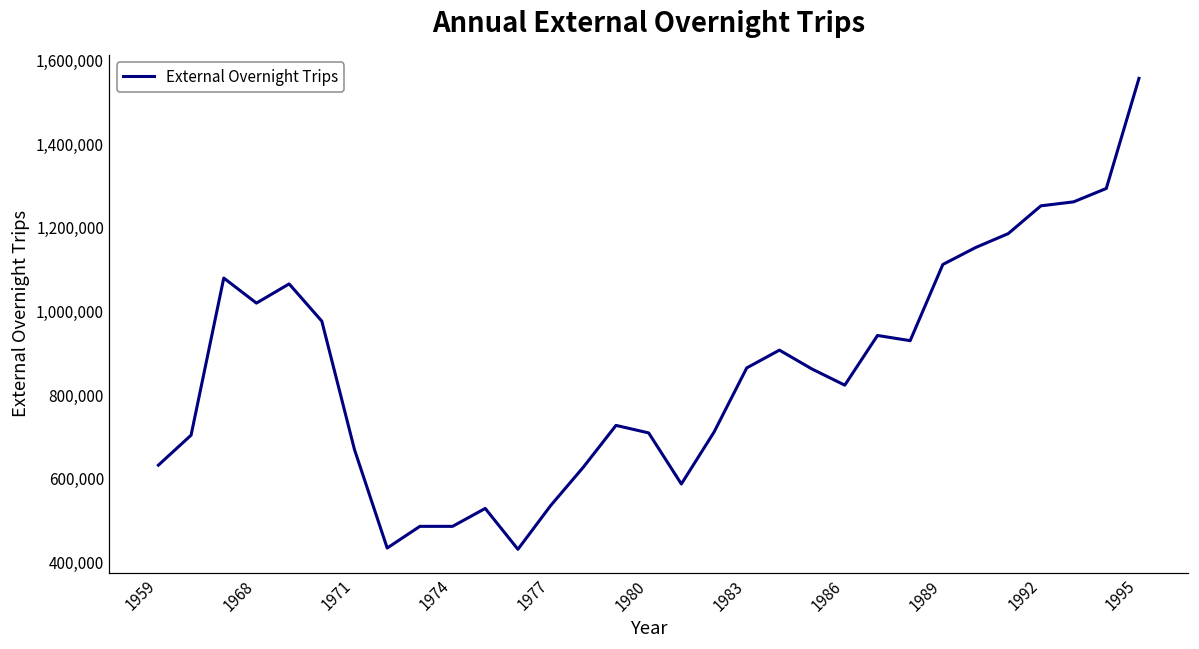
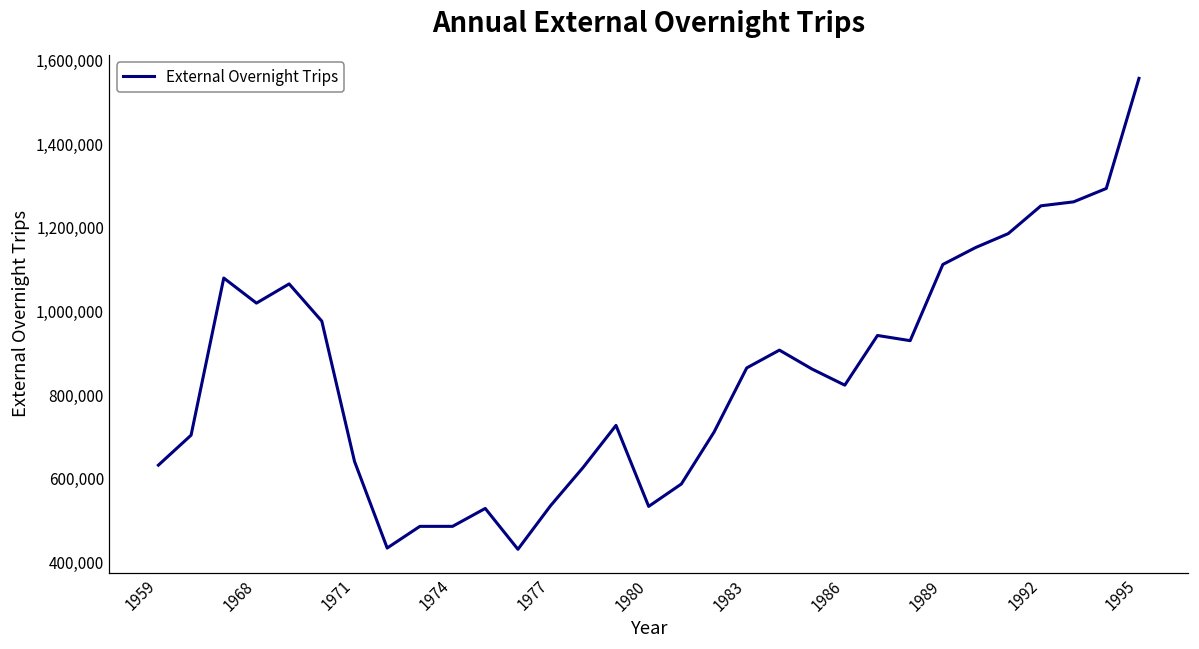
1971: 670,000 -> 640,000
1980: 710,000 -> 530,000
